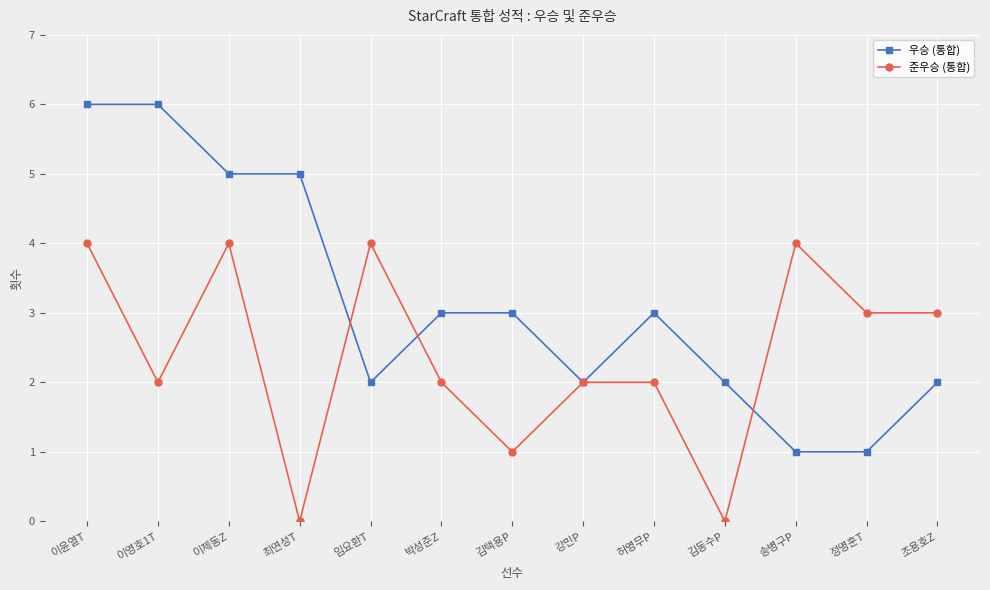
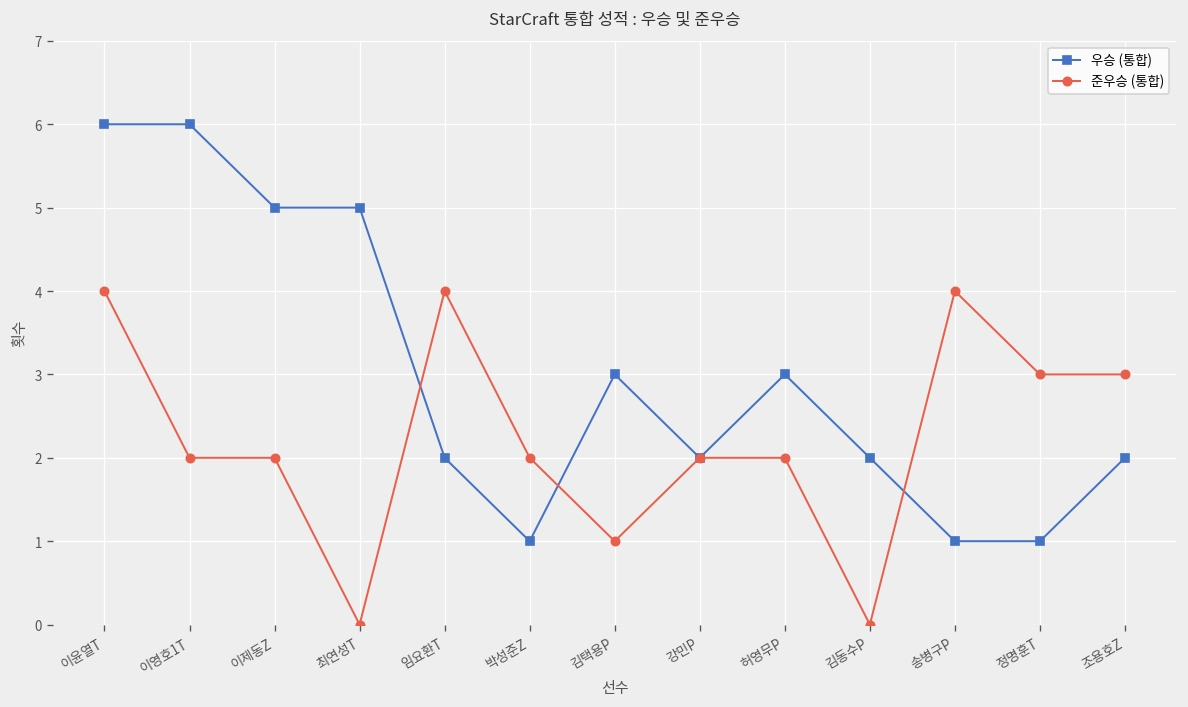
준우승 (통합), 이제동Z: 4 -> 2
우승 (통합), 박성준Z: 3 -> 1
